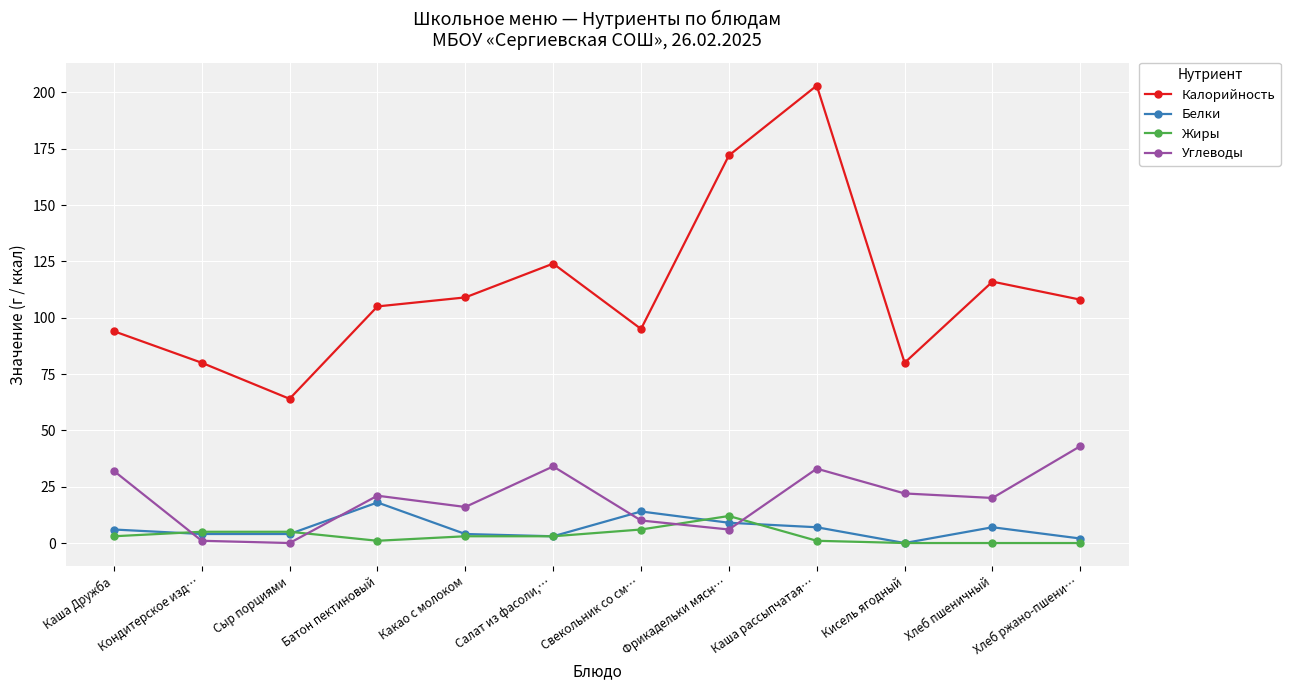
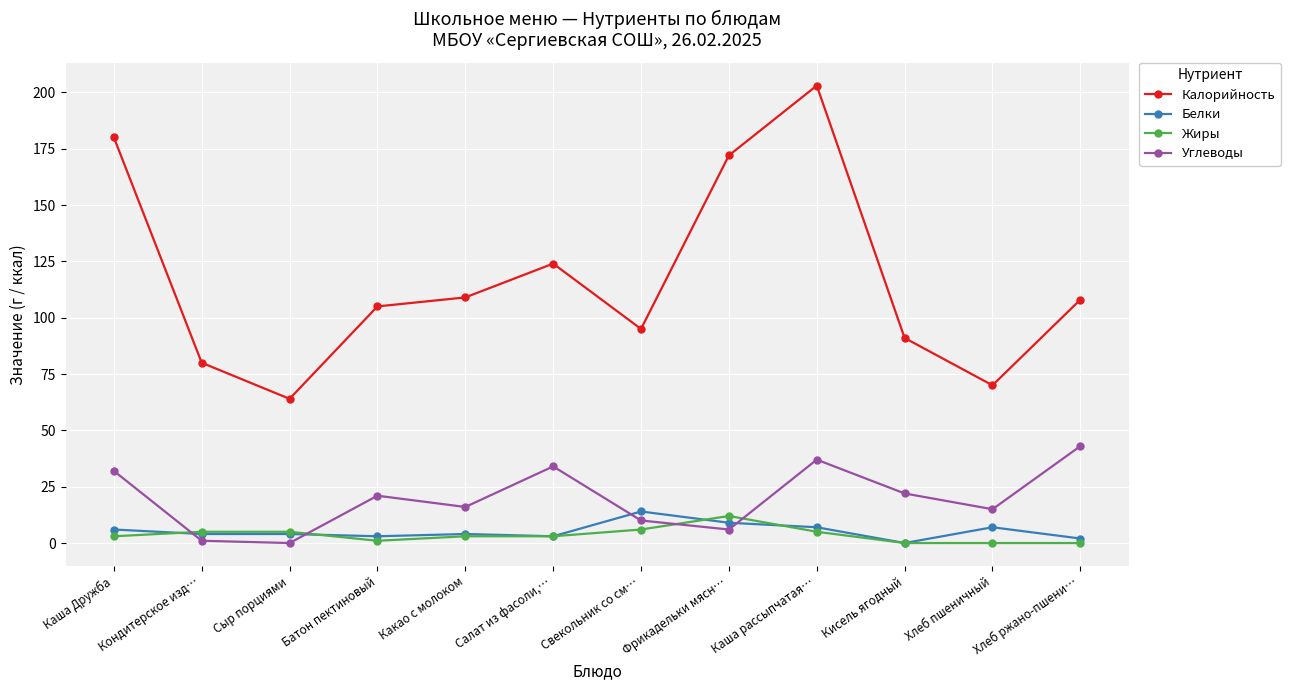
Калорийность, Каша Дружба: 94 -> 180
Белки, Батон пектиновый: 18 -> 3
Жиры, Каша рассыпчатая…: 1 -> 5
Углеводы, Каша рассыпчатая…: 33 -> 37
Калорийность, Кисель ягодный: 80 -> 91
Калорийность, Хлеб пшеничный: 116 -> 70
Углеводы, Хлеб пшеничный: 20 -> 15
